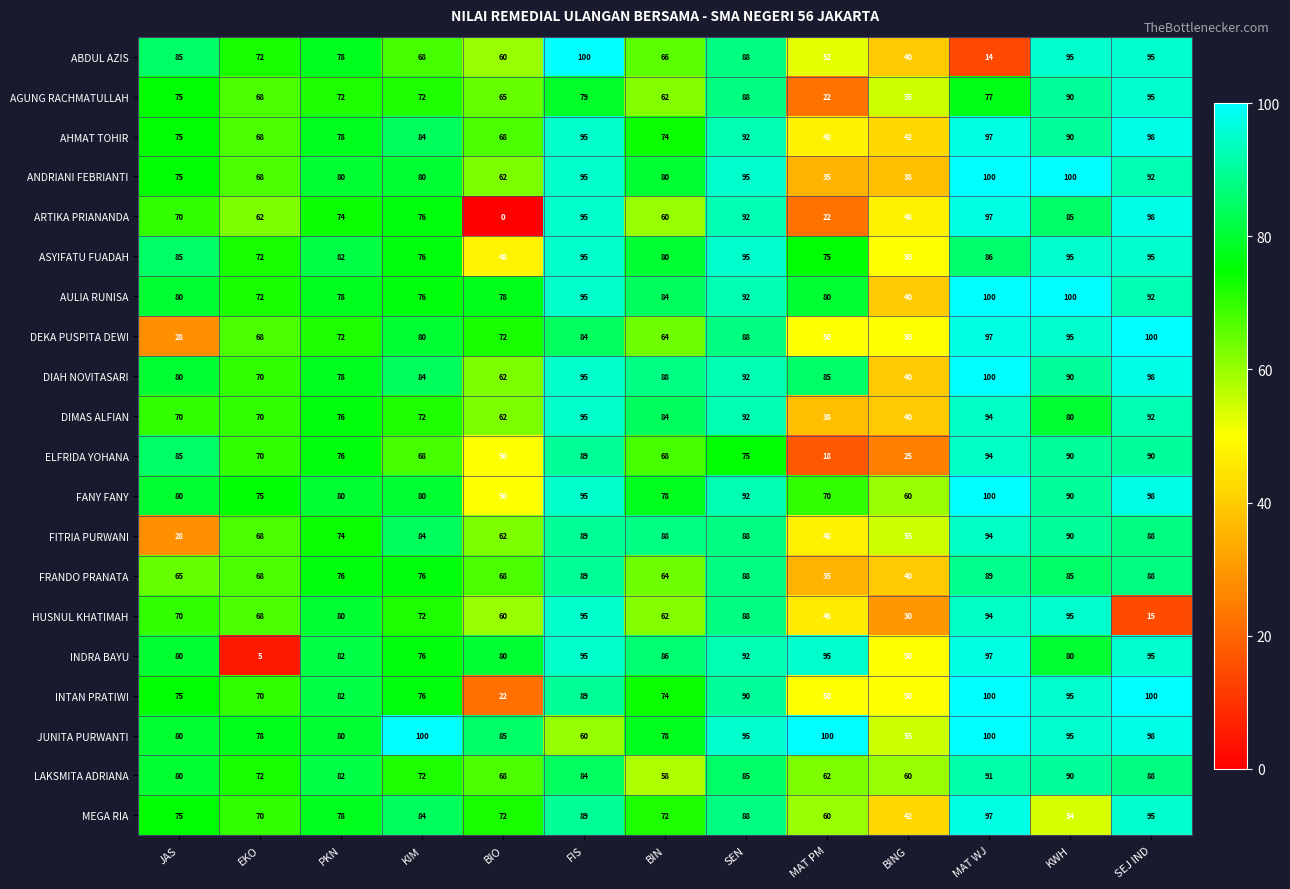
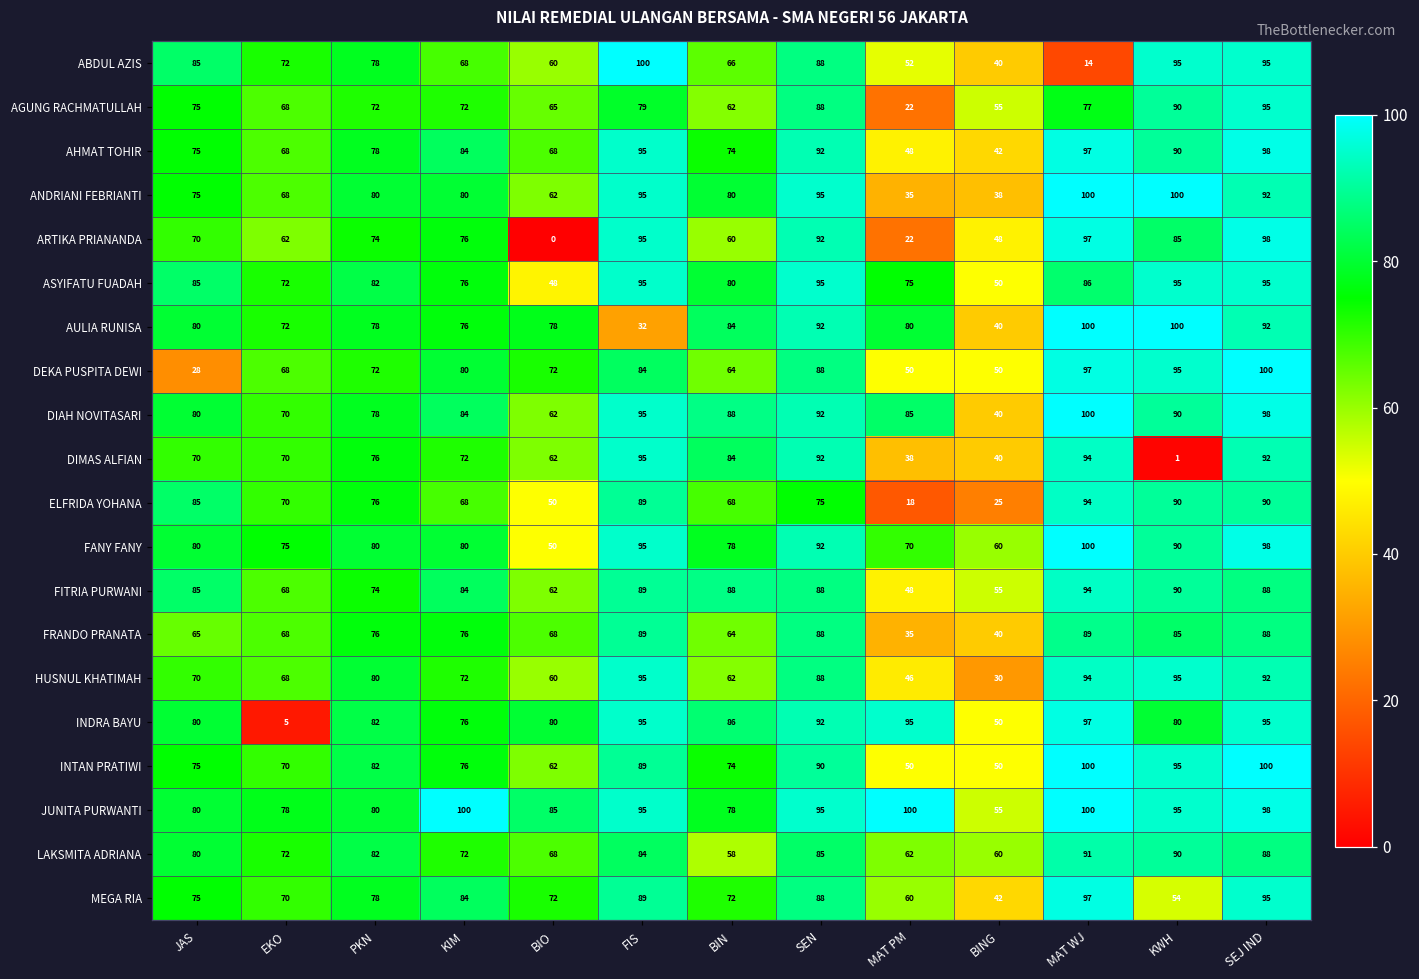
AULIA RUNISA, FIS: 95 -> 32
DIMAS ALFIAN, KWH: 80 -> 1
FITRIA PURWANI, JAS: 28 -> 85
HUSNUL KHATIMAH, SEJ IND: 15 -> 92
INTAN PRATIWI, BIO: 22 -> 62
JUNITA PURWANTI, FIS: 60 -> 95
